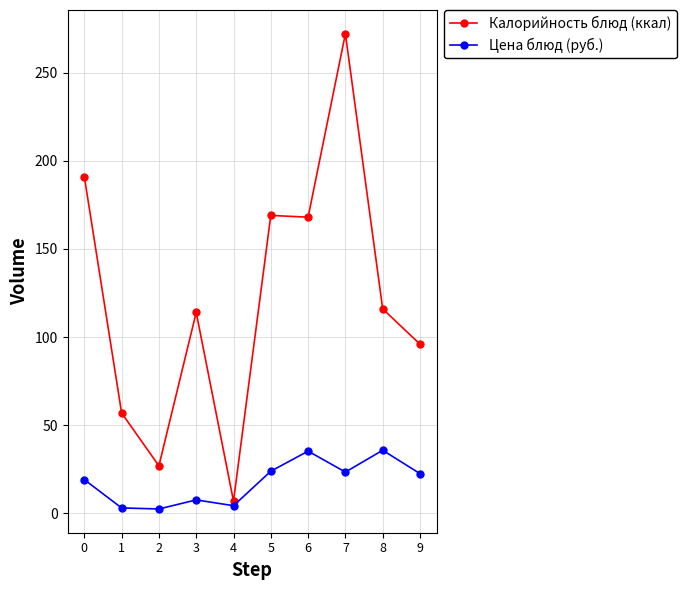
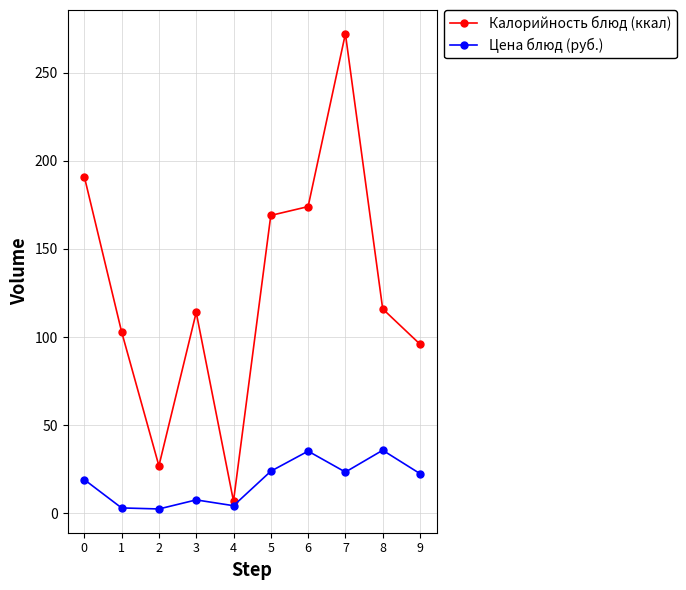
Калорийность блюд (ккал), 1: 57 -> 103
Калорийность блюд (ккал), 6: 168 -> 174
